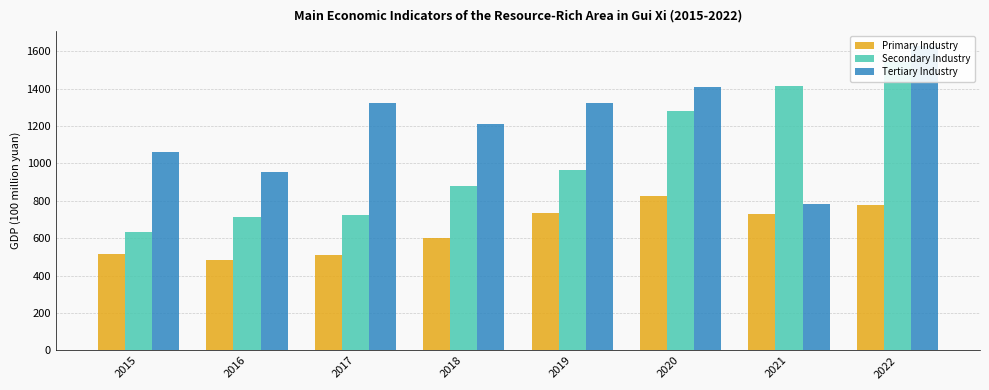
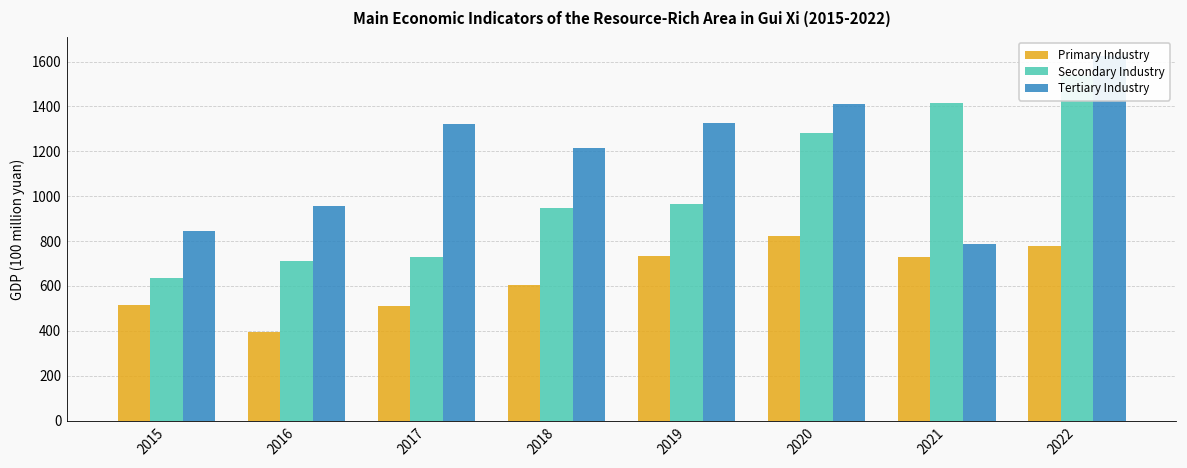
Tertiary Industry, 2015: 1060 -> 850
Primary Industry, 2016: 480 -> 390
Secondary Industry, 2018: 880 -> 950
